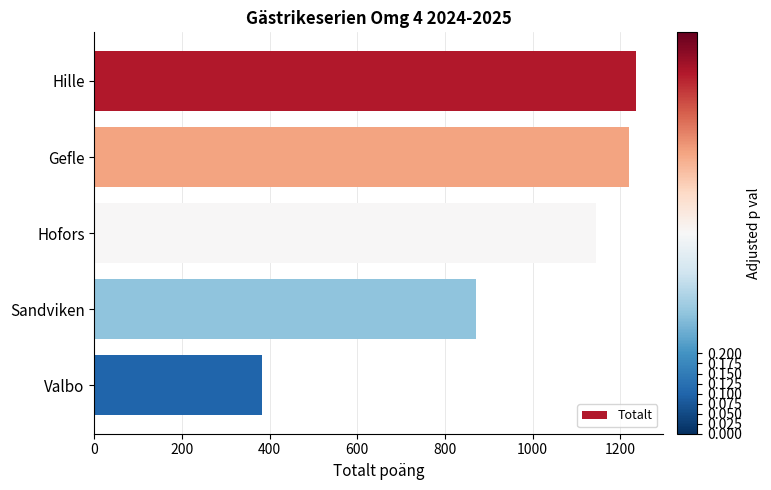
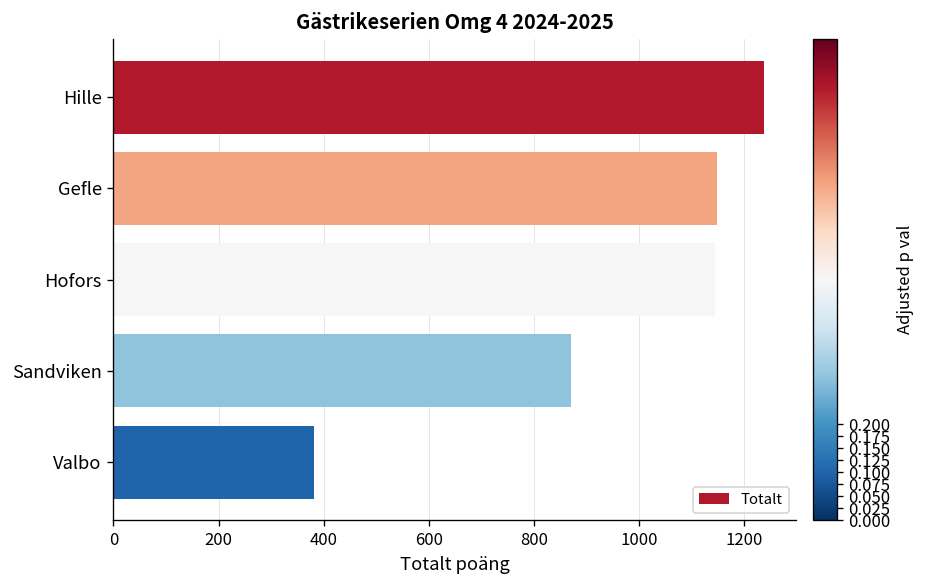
Gefle: 1220 -> 1150
